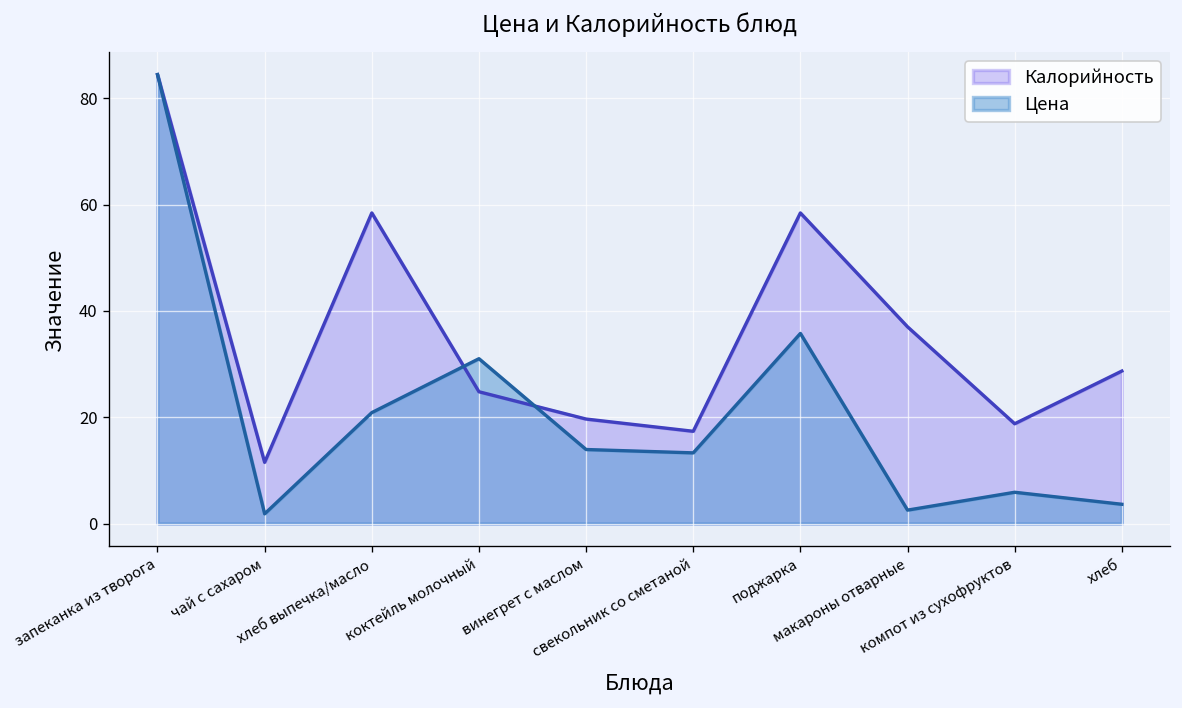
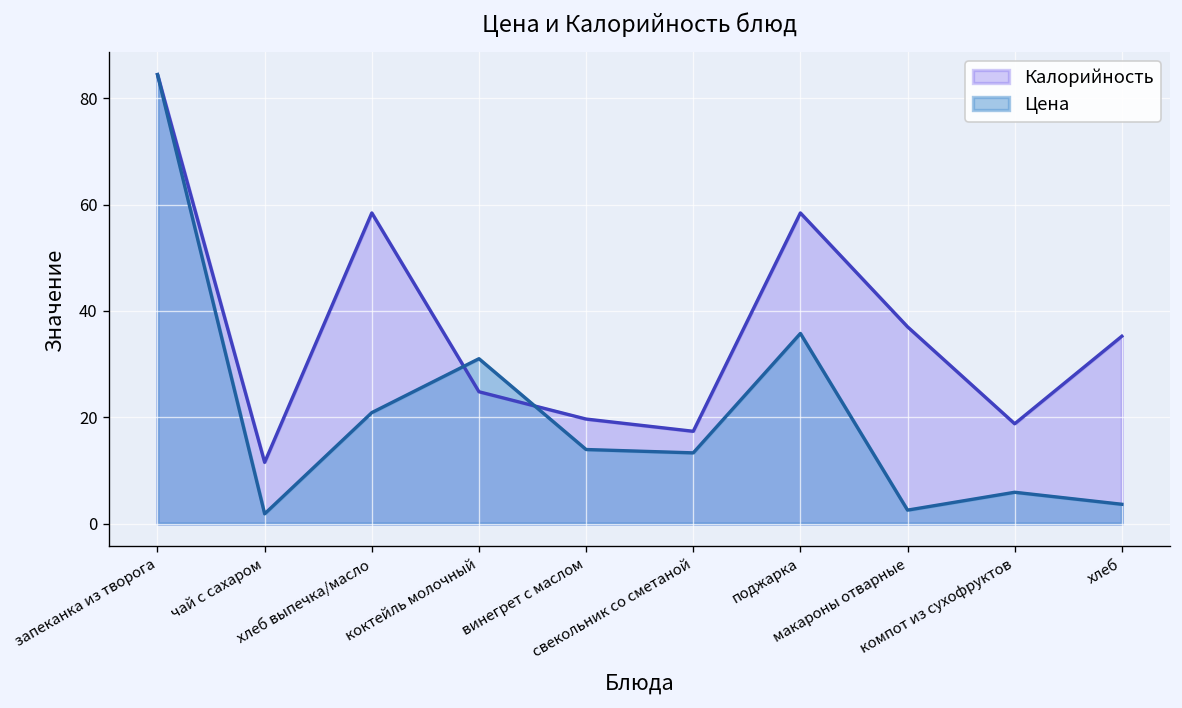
Калорийность, хлеб: 29 -> 35
